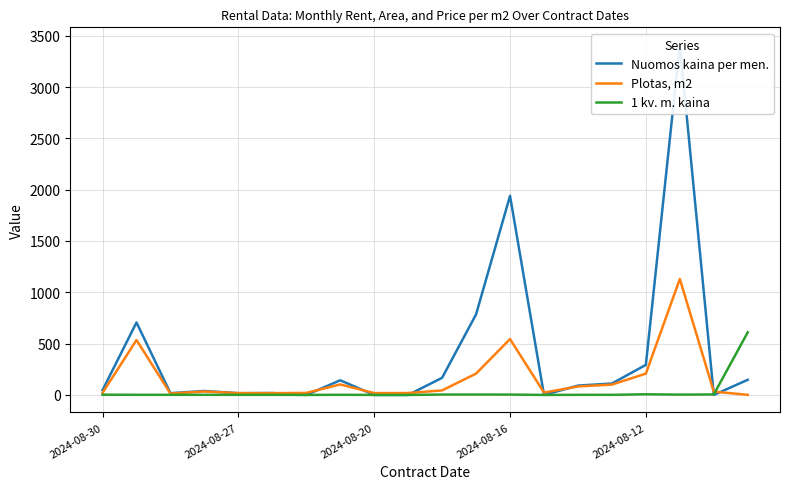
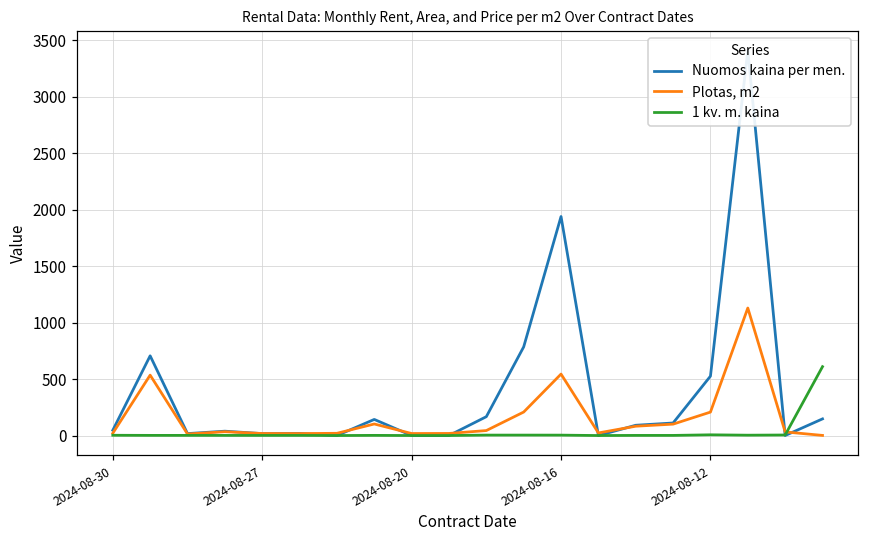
Nuomos kaina per men., 2024-08-12: 290 -> 530
